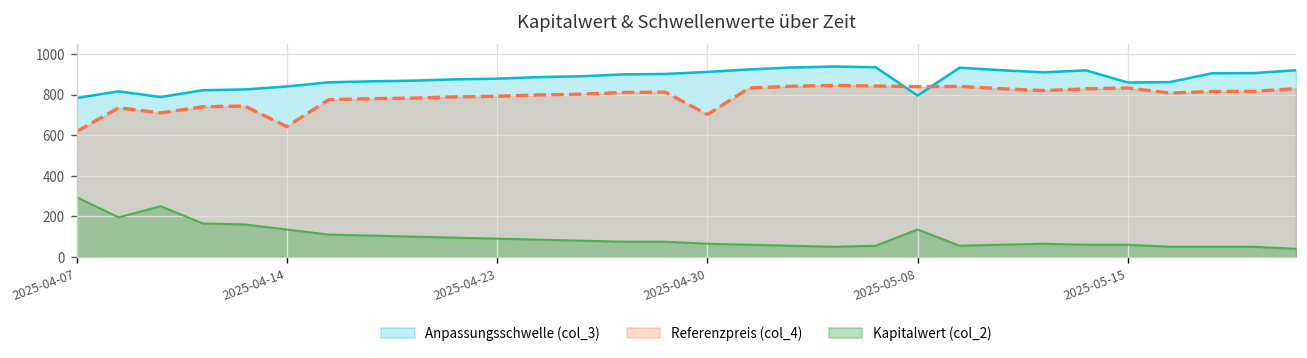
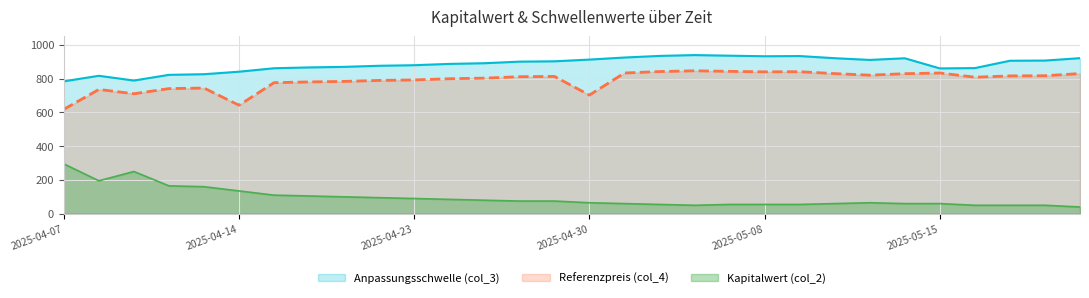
Anpassungsschwelle (col_3), 2025-05-08: 800 -> 930
Kapitalwert (col_2), 2025-05-08: 140 -> 60
